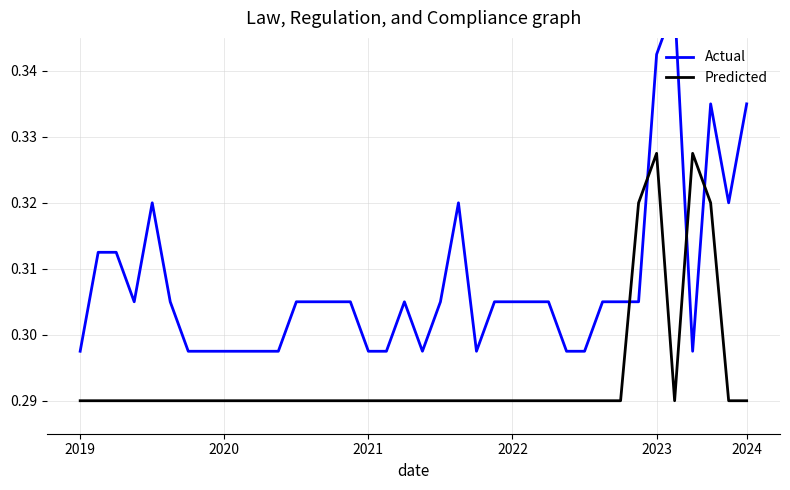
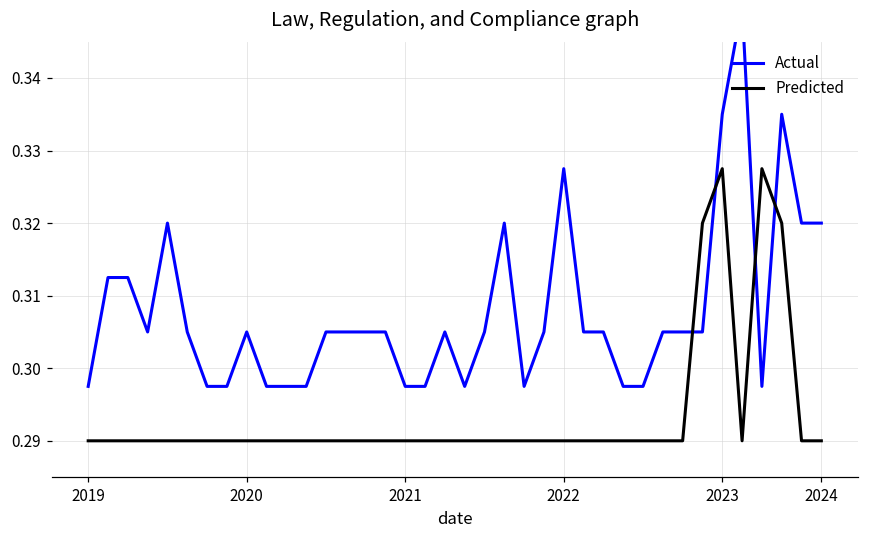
Actual, 2020: 0.298 -> 0.305
Actual, 2022: 0.305 -> 0.327
Actual, 2023: 0.342 -> 0.335
Actual, 2024: 0.335 -> 0.320
